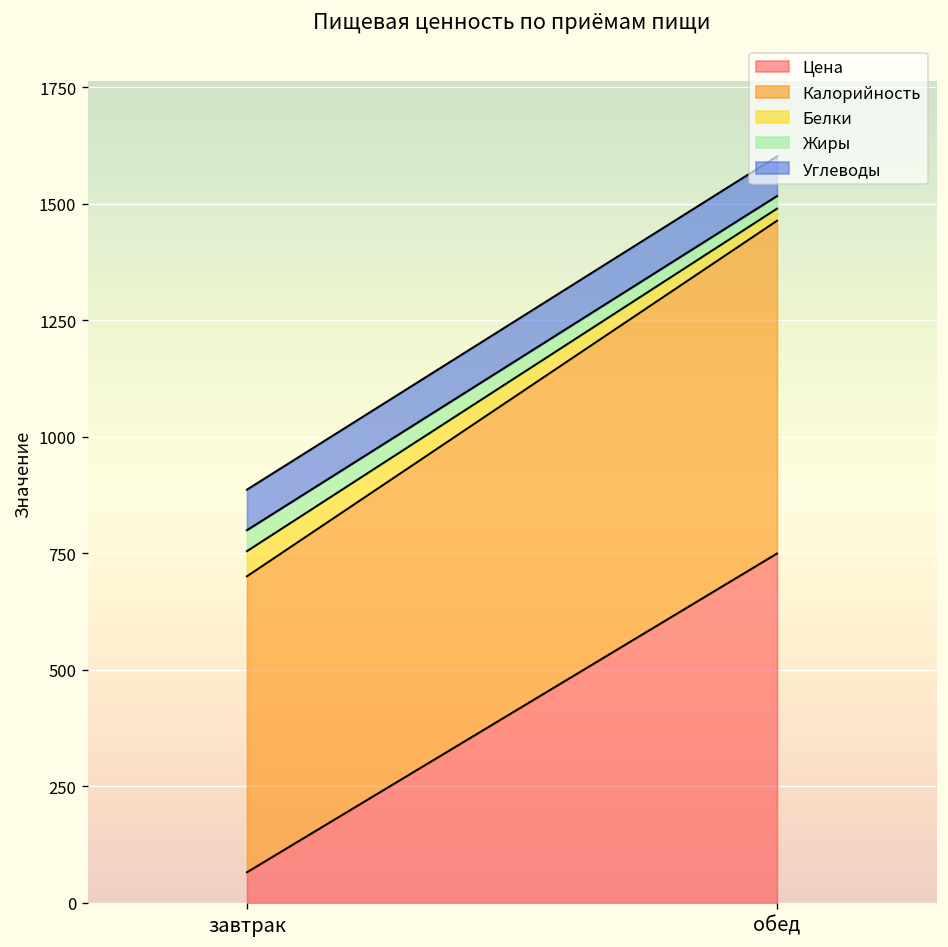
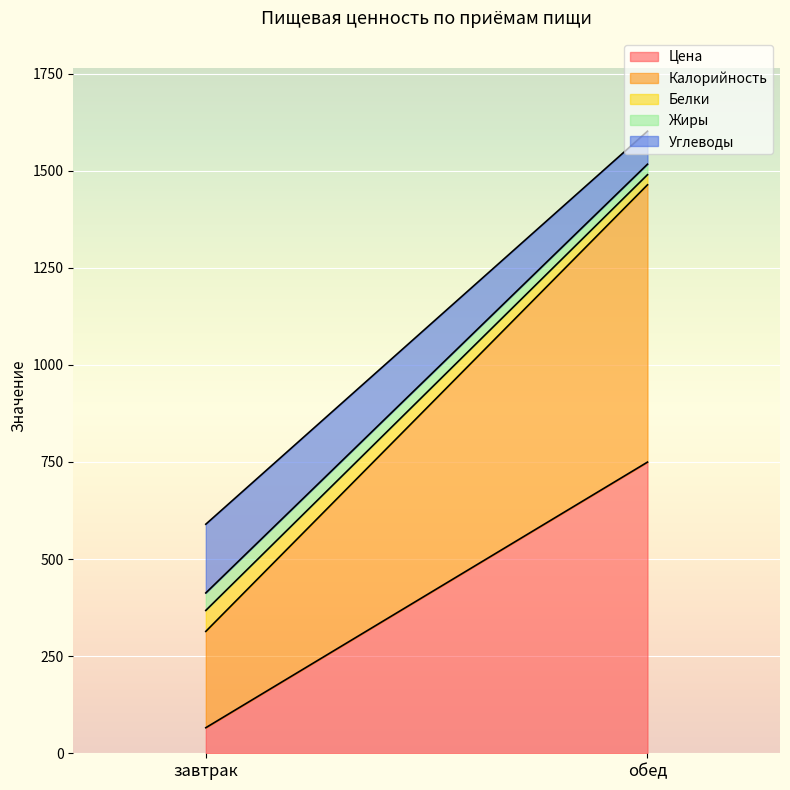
Калорийность, завтрак: 640 -> 250
Углеводы, завтрак: 90 -> 180
